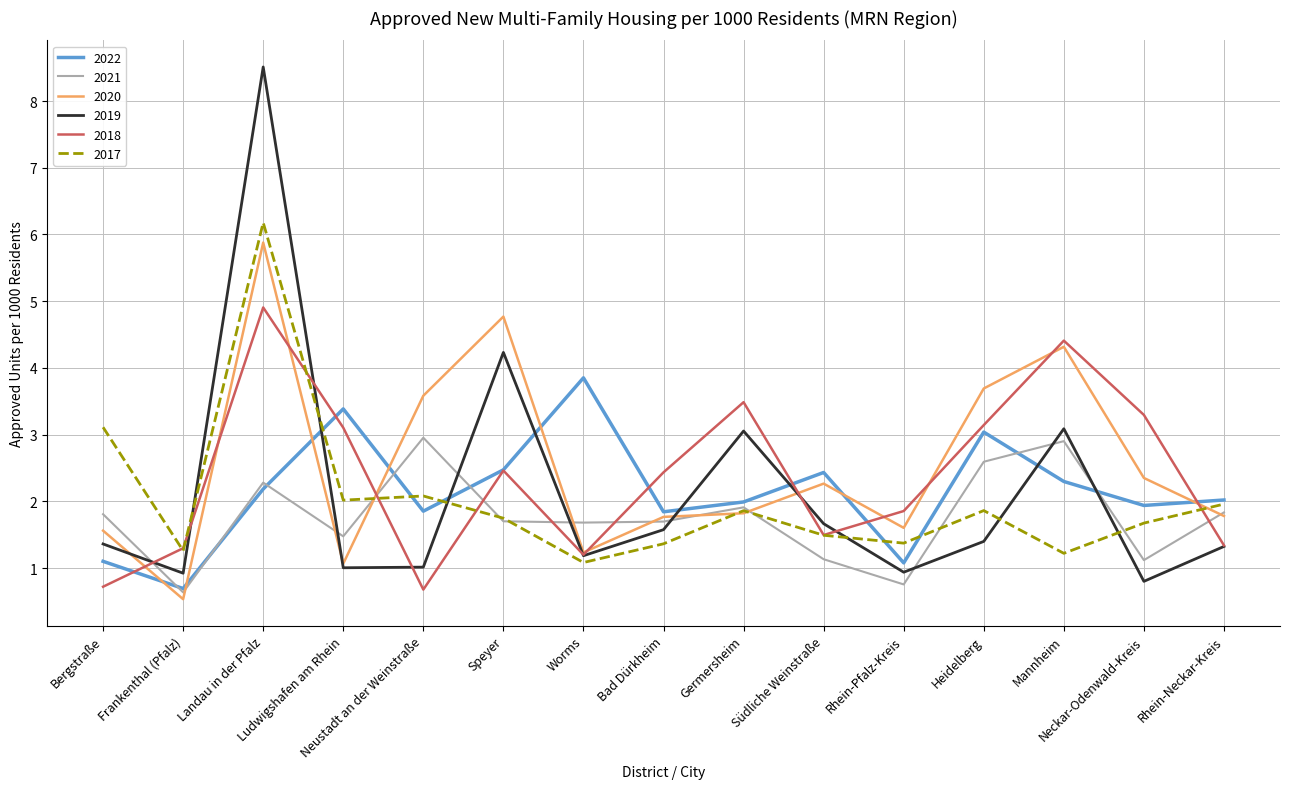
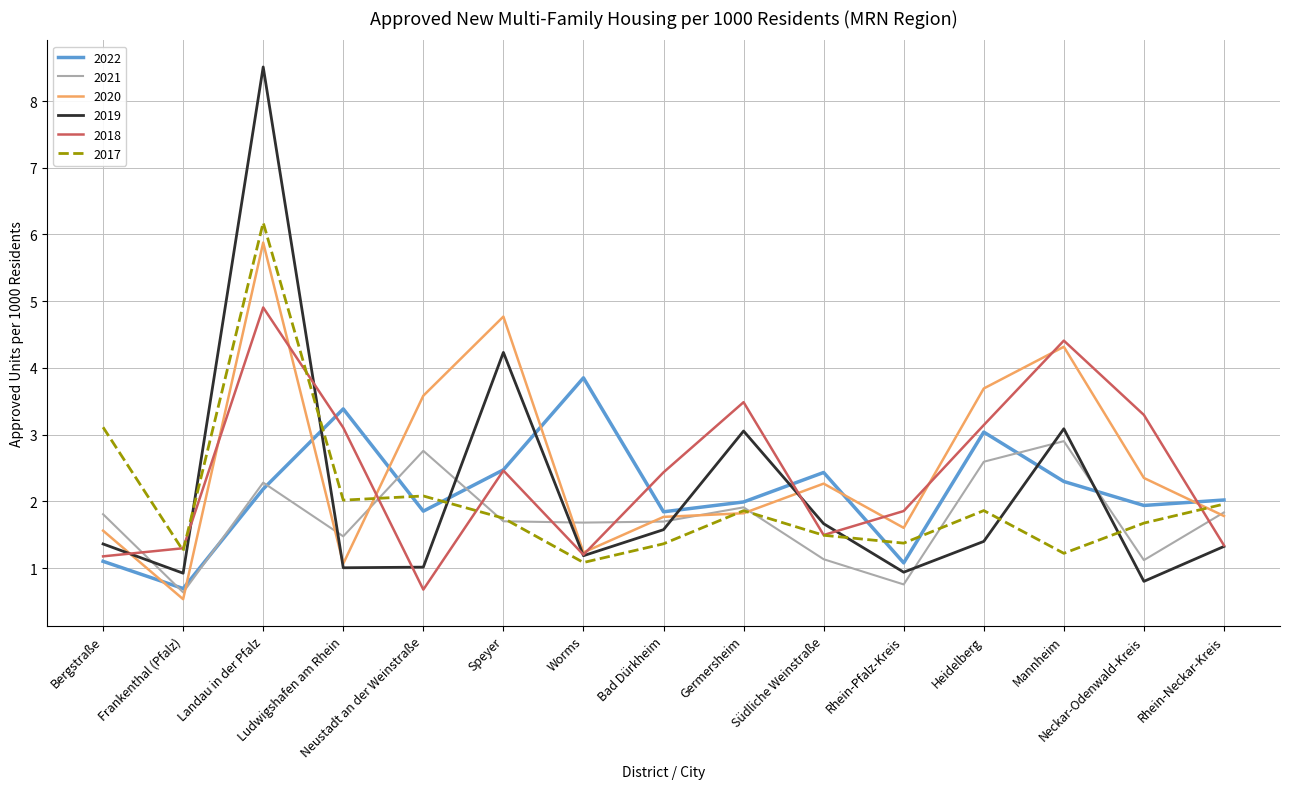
2018, Bergstraße: 0.7 -> 1.2
2021, Neustadt an der Weinstraße: 3.0 -> 2.8
